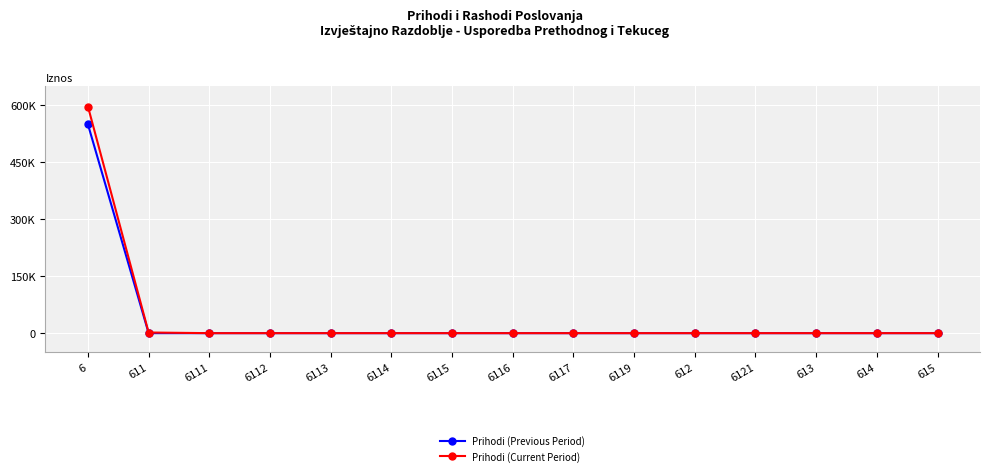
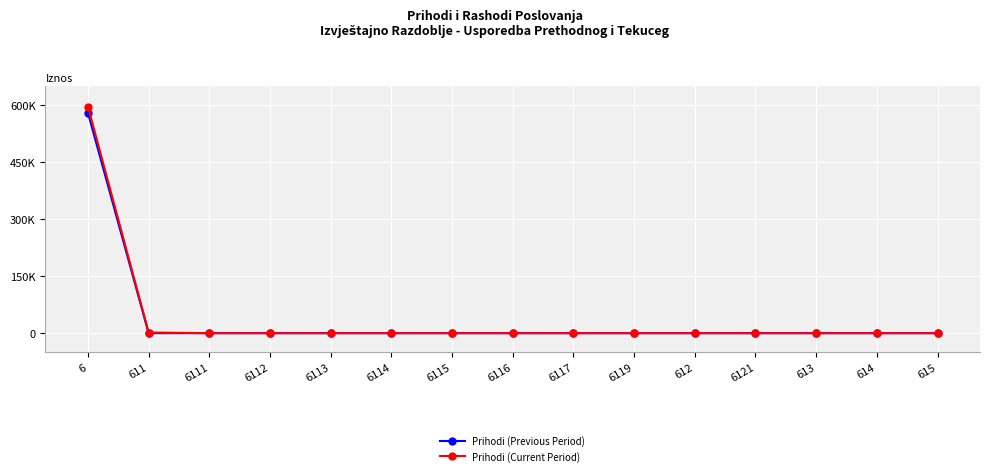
Prihodi (Previous Period), 6: 550000 -> 580000
